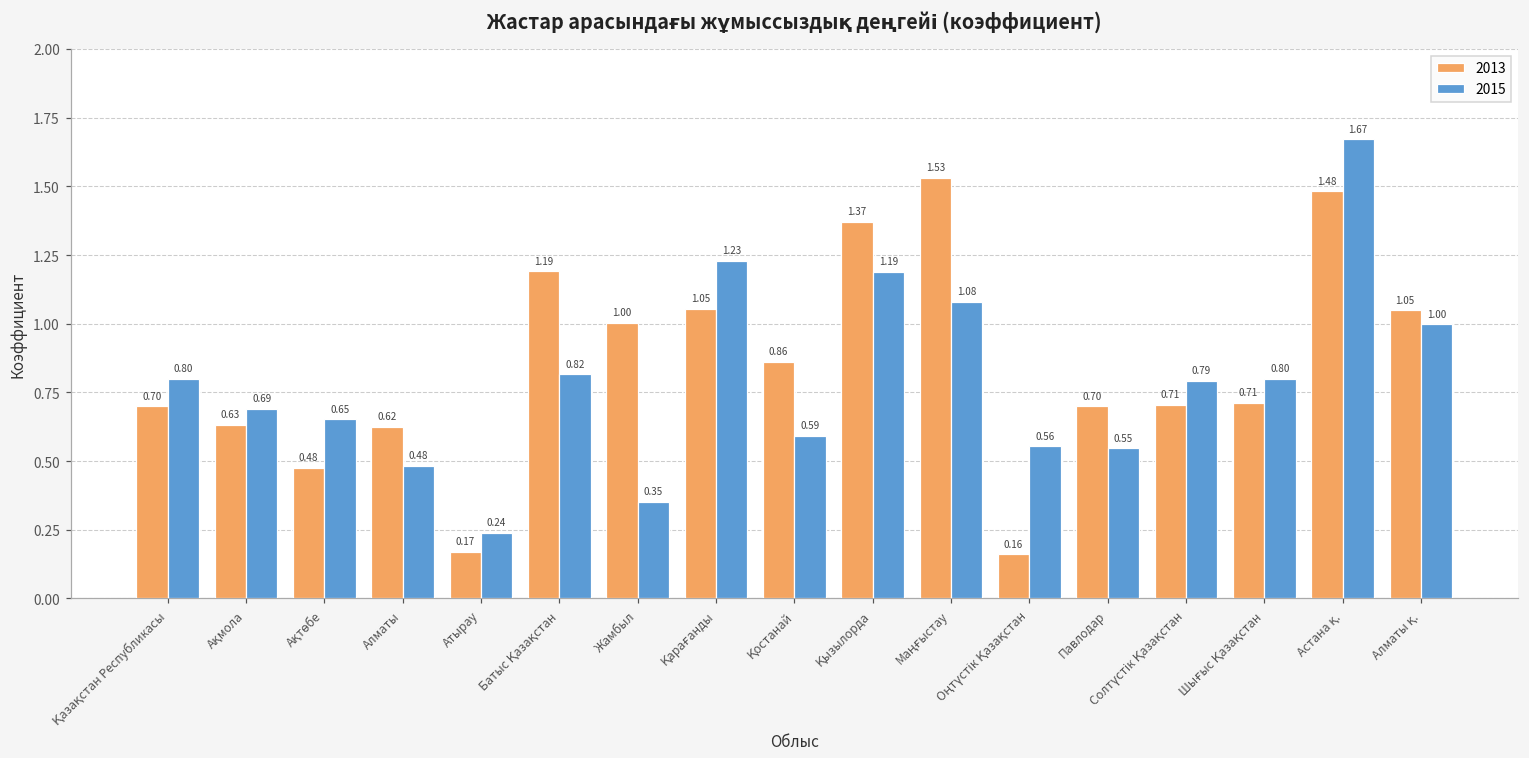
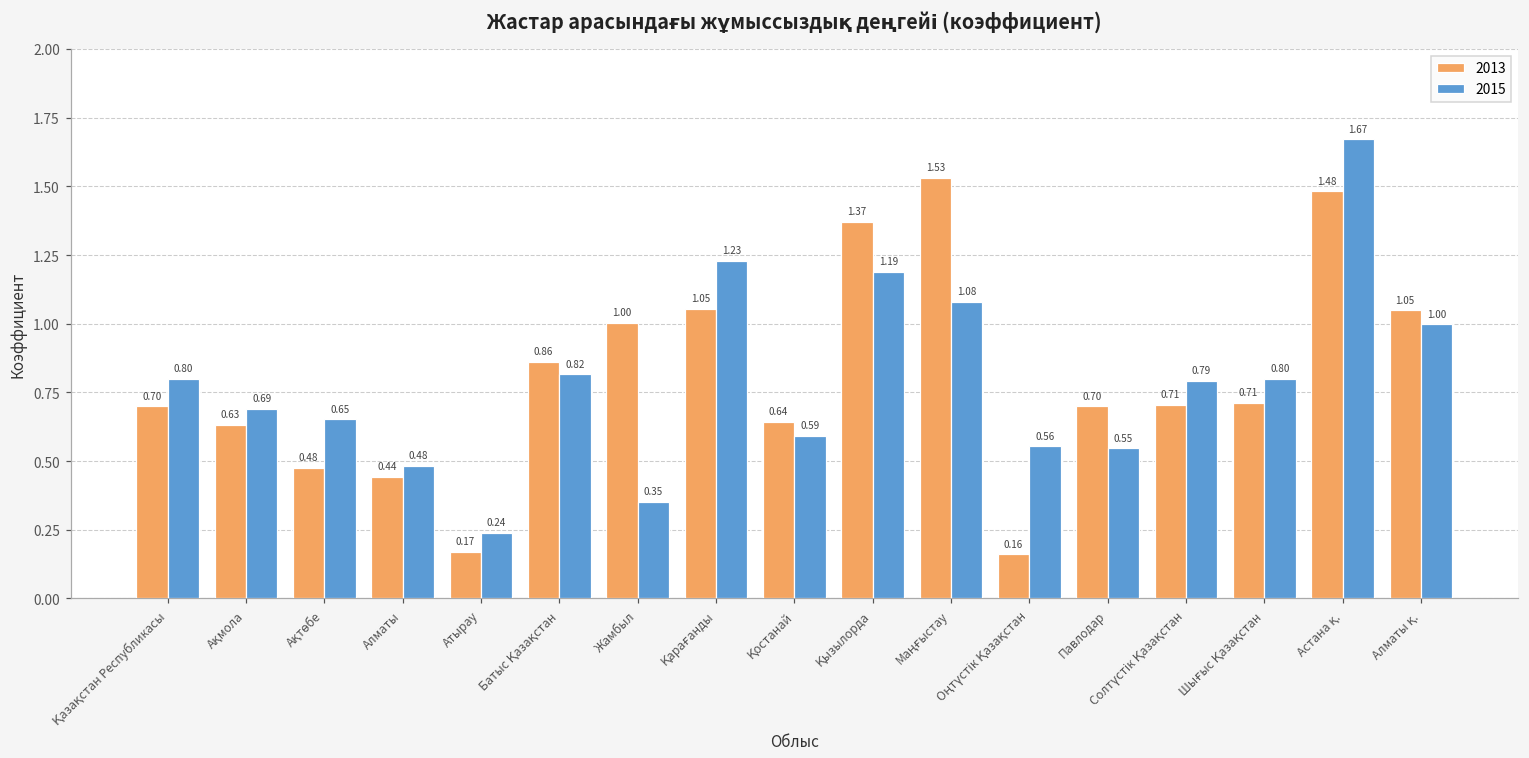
2013, Алматы: 0.62 -> 0.44
2013, Батыс Қазақстан: 1.19 -> 0.86
2013, Қостанай: 0.86 -> 0.64
